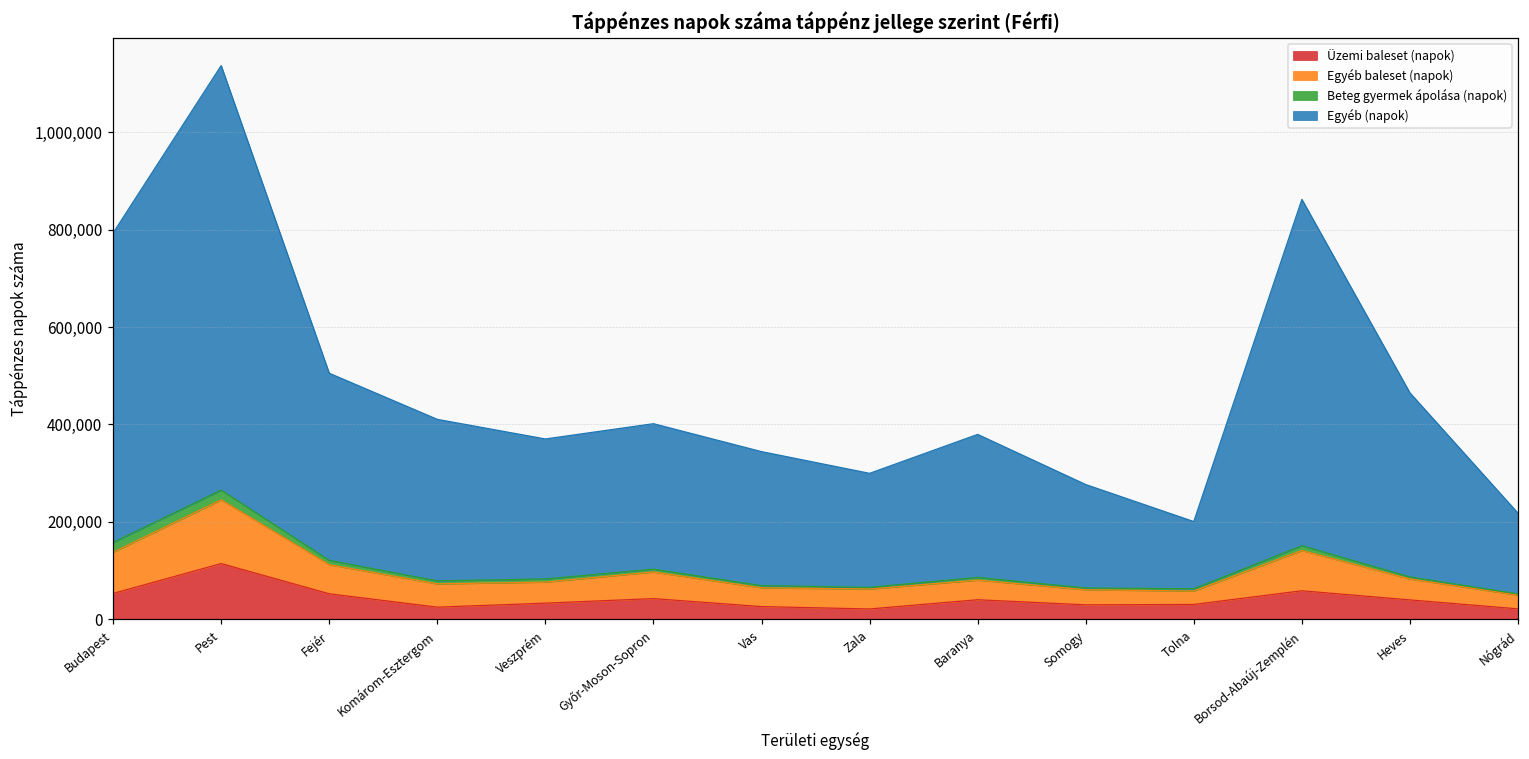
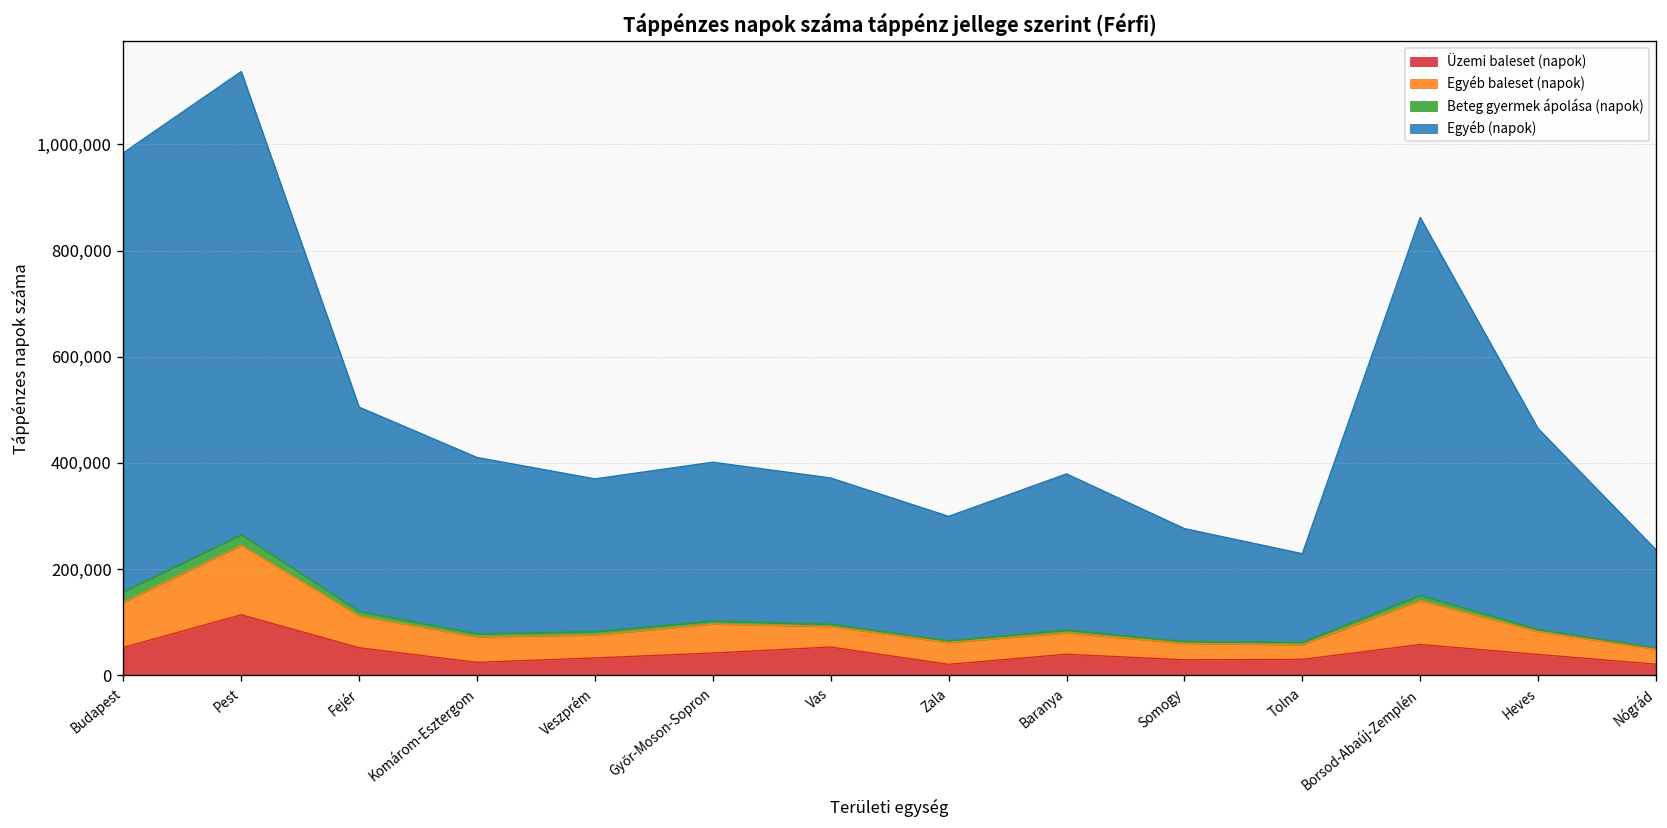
Egyéb (napok), Budapest: 640,000 -> 830,000
Üzemi baleset (napok), Vas: 30,000 -> 50,000
Egyéb (napok), Tolna: 140,000 -> 170,000
Egyéb (napok), Nógrád: 170,000 -> 180,000
